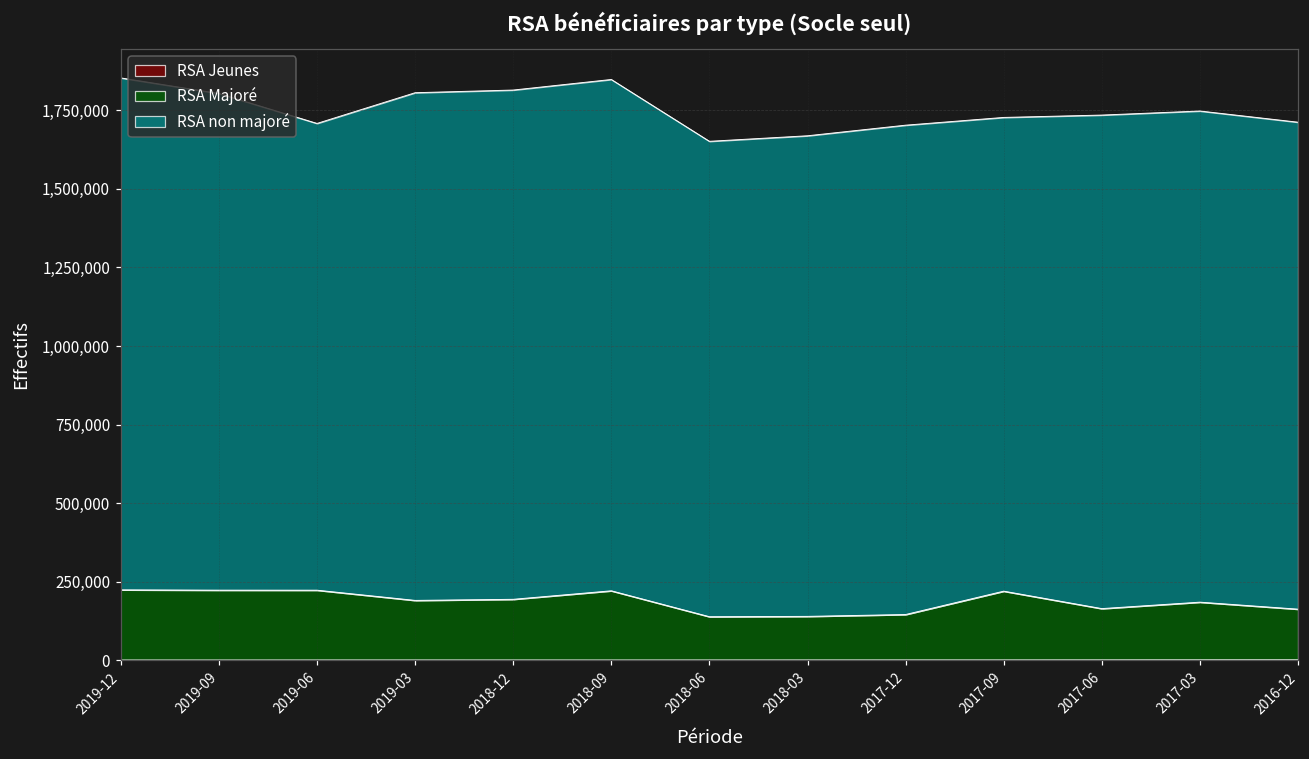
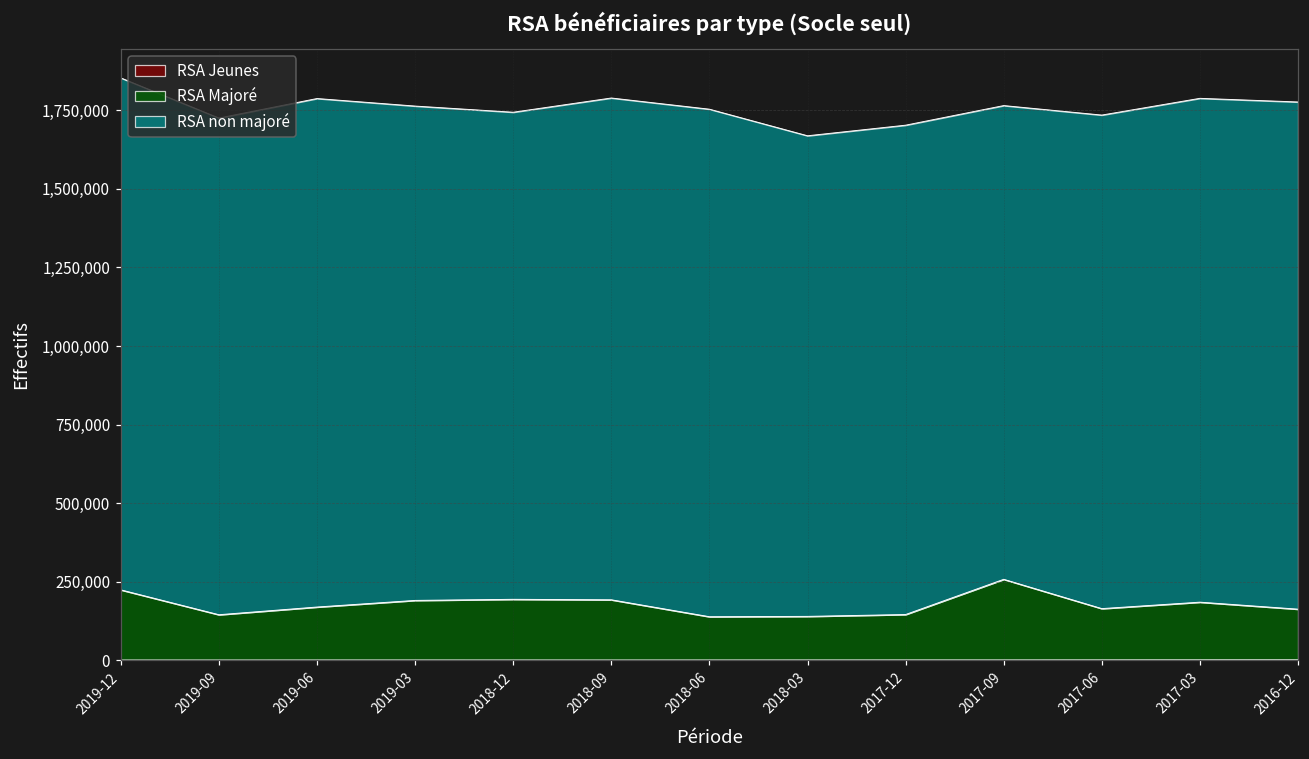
RSA Majoré, 2019-09: 220,000 -> 140,000
RSA Majoré, 2019-06: 220,000 -> 170,000
RSA non majoré, 2019-06: 1,490,000 -> 1,620,000
RSA non majoré, 2019-03: 1,620,000 -> 1,570,000
RSA non majoré, 2018-12: 1,620,000 -> 1,550,000
RSA Majoré, 2018-09: 220,000 -> 190,000
RSA non majoré, 2018-09: 1,630,000 -> 1,600,000
RSA non majoré, 2018-06: 1,510,000 -> 1,620,000
RSA Majoré, 2017-09: 220,000 -> 260,000
RSA non majoré, 2017-03: 1,560,000 -> 1,600,000
RSA non majoré, 2016-12: 1,550,000 -> 1,610,000
